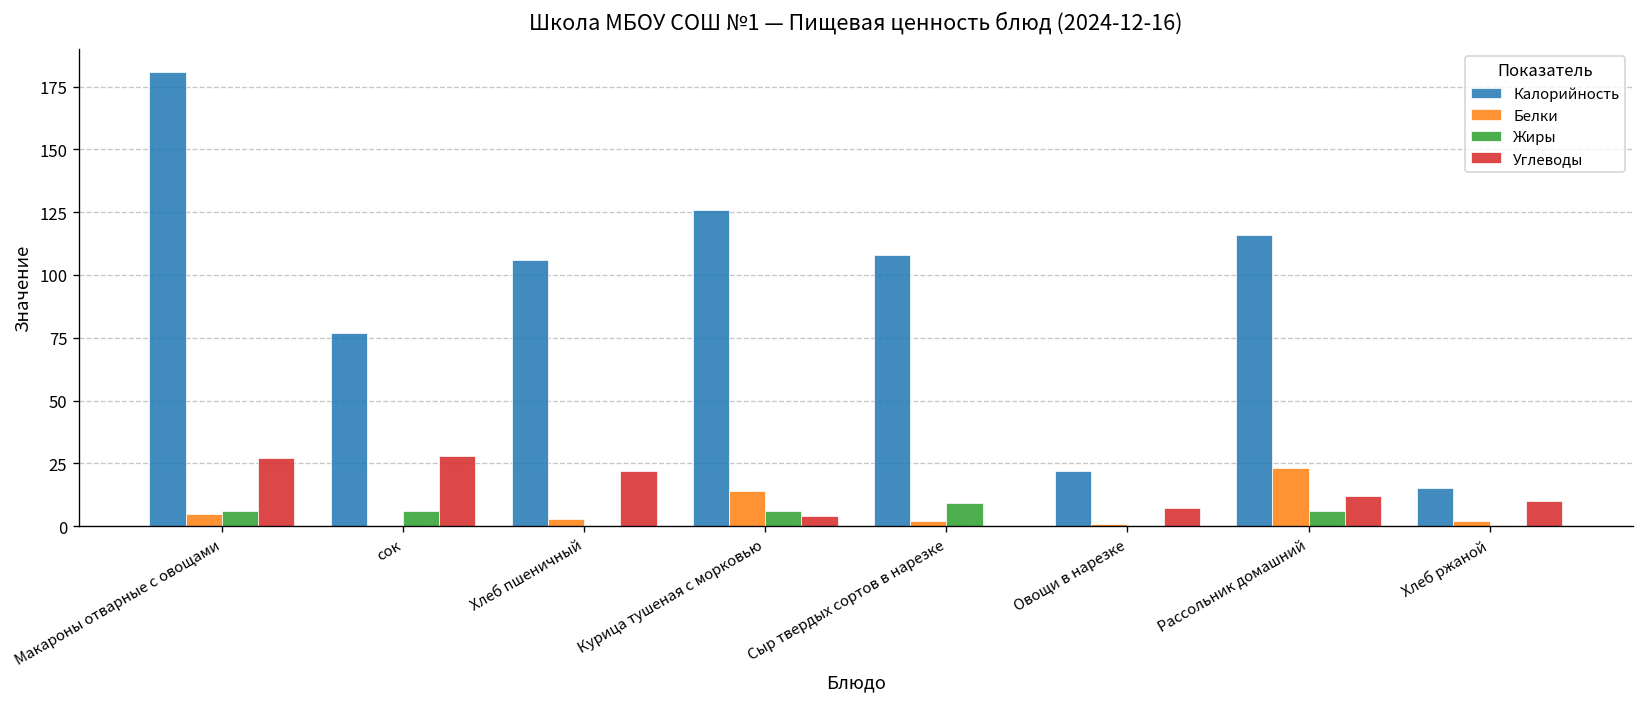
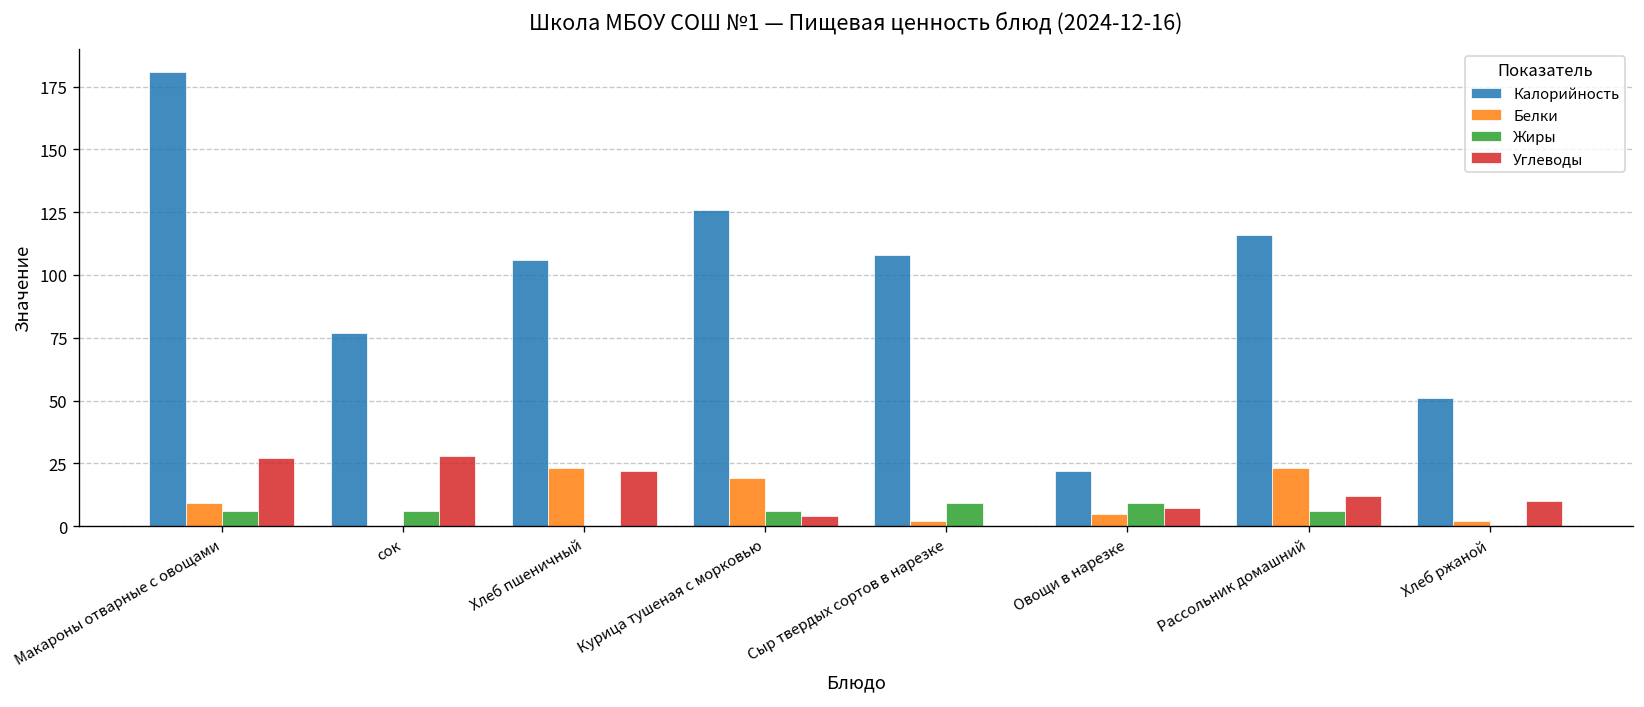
Белки, Макароны отварные с овощами: 5 -> 9
Белки, Хлеб пшеничный: 3 -> 23
Белки, Курица тушеная с морковью: 14 -> 19
Белки, Овощи в нарезке: 1 -> 5
Жиры, Овощи в нарезке: 0 -> 9
Калорийность, Хлеб ржаной: 15 -> 51
